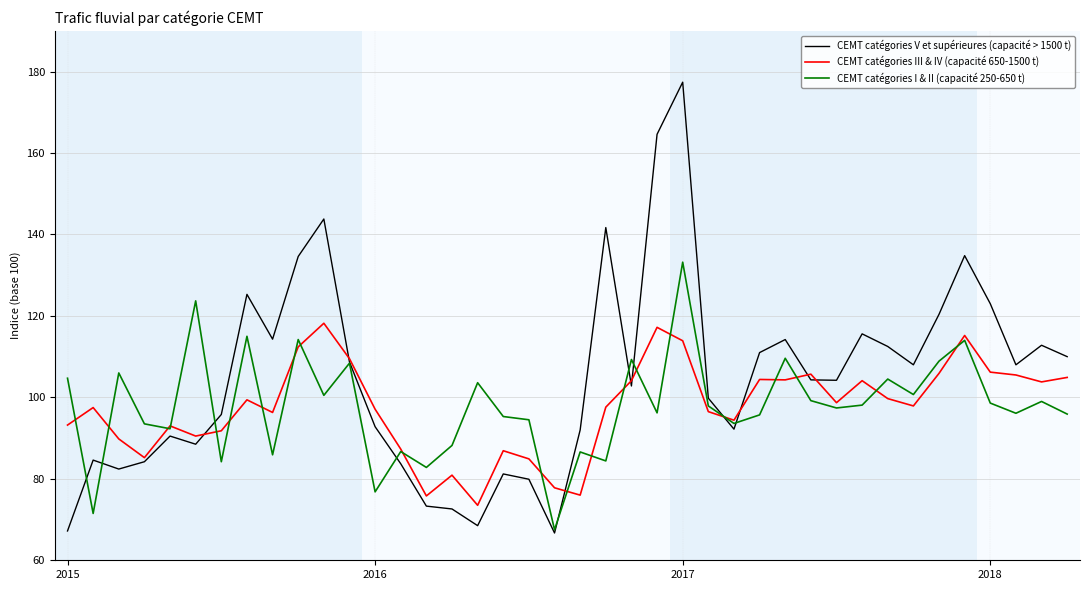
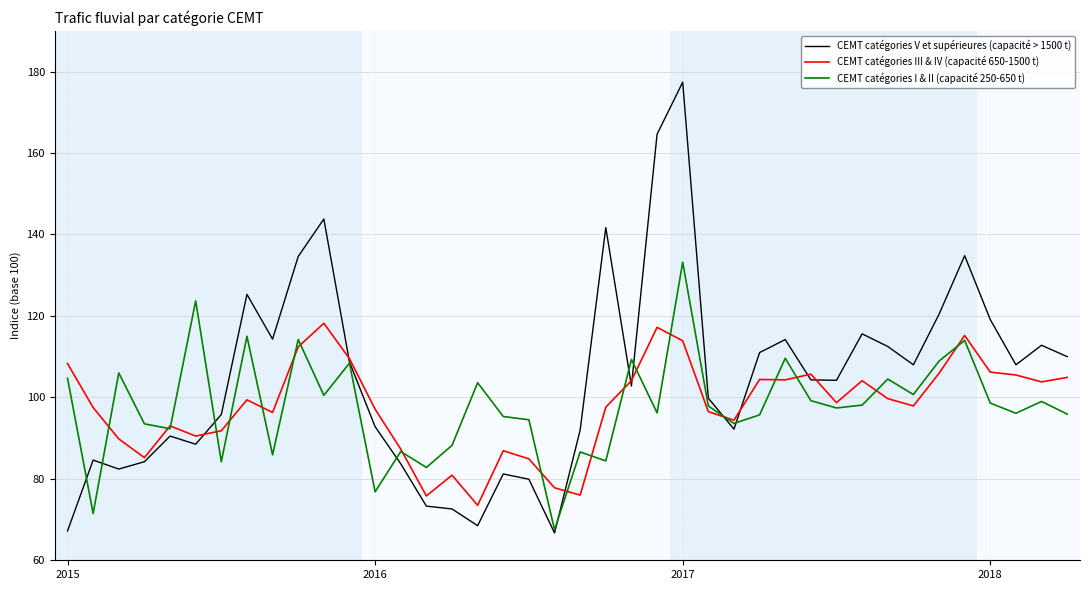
CEMT catégories III & IV (capacité 650-1500 t), 2015: 93 -> 108
CEMT catégories V et supérieures (capacité > 1500 t), 2018: 123 -> 119
